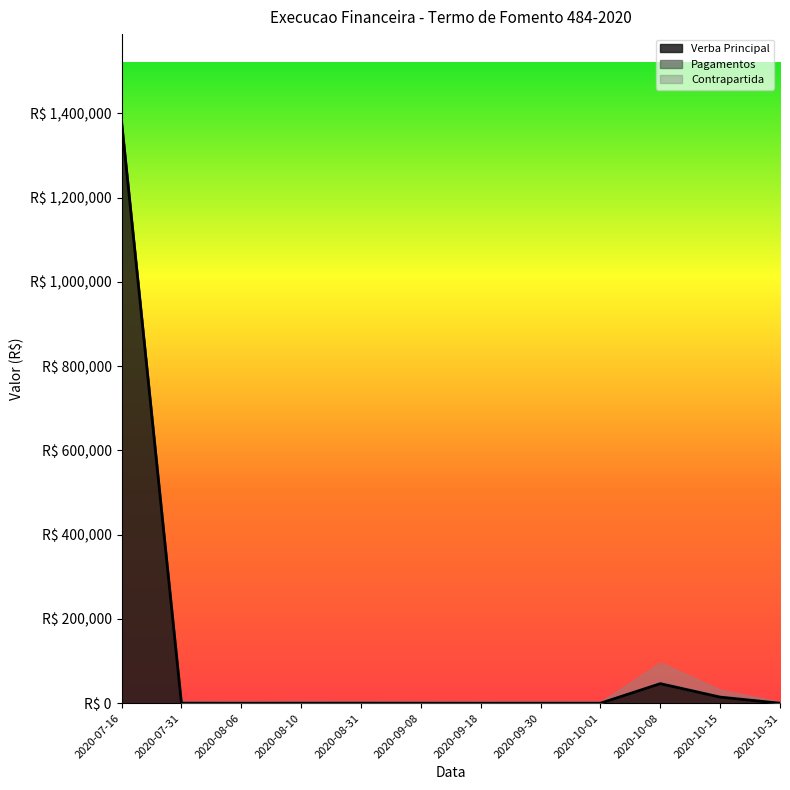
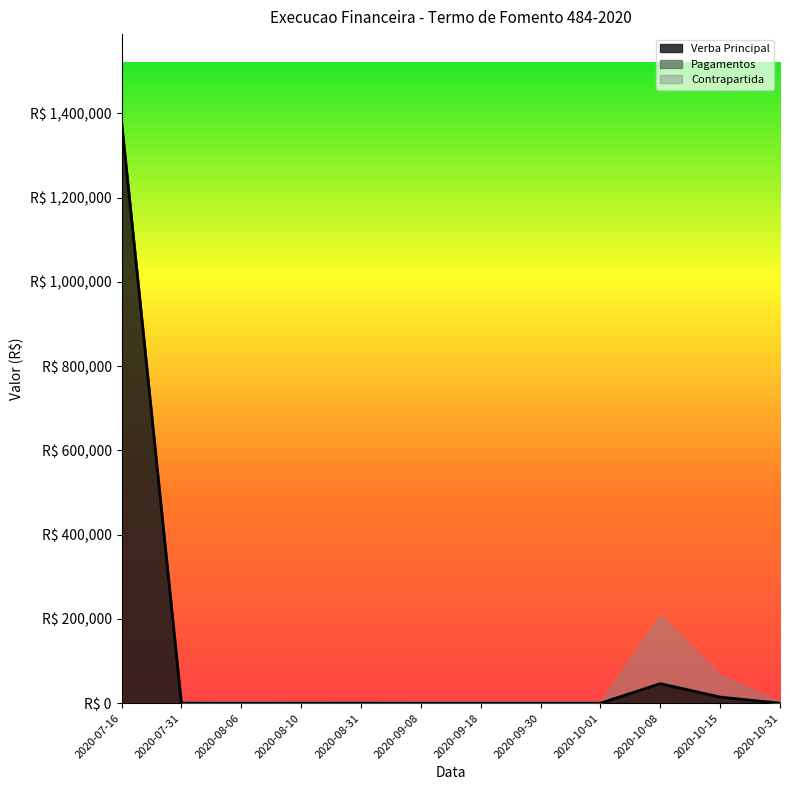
Contrapartida, 2020-10-08: R$ 50,000 -> R$ 160,000
Contrapartida, 2020-10-15: R$ 10,000 -> R$ 50,000
